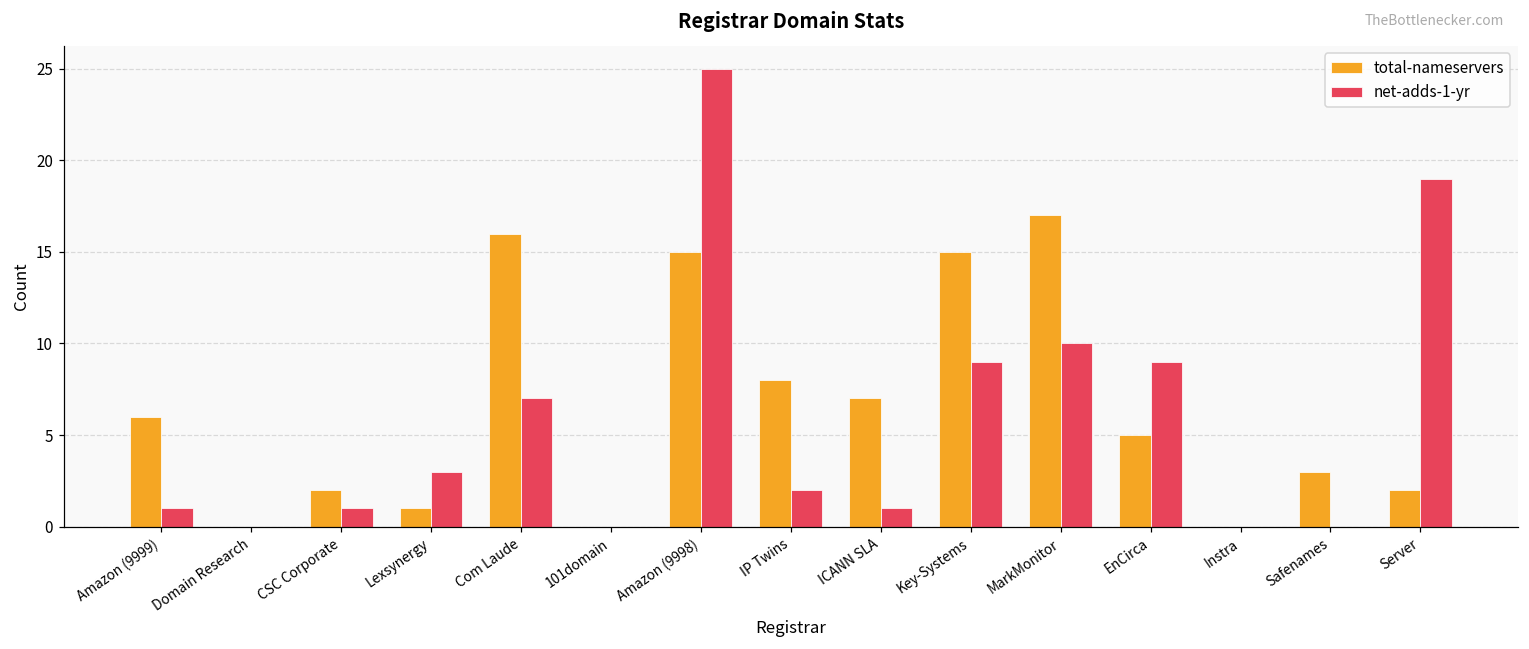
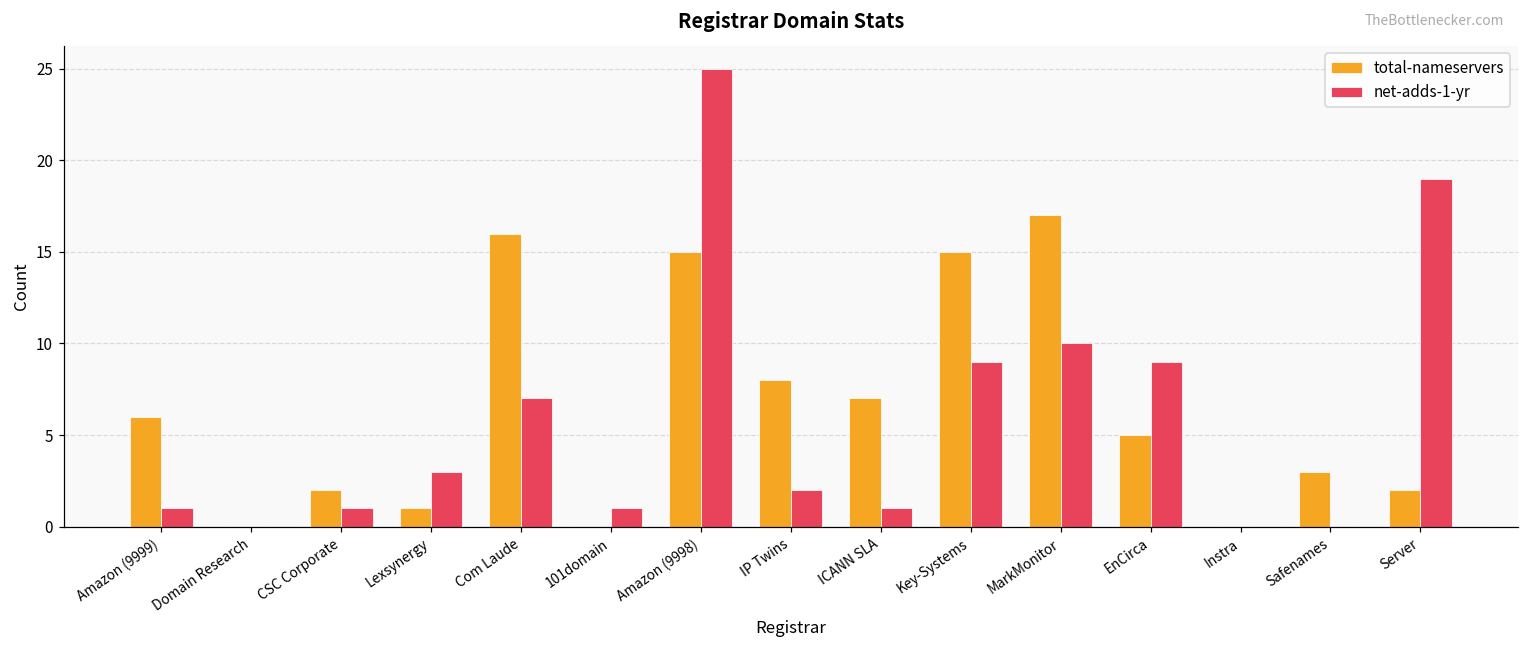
net-adds-1-yr, 101domain: 0 -> 1
